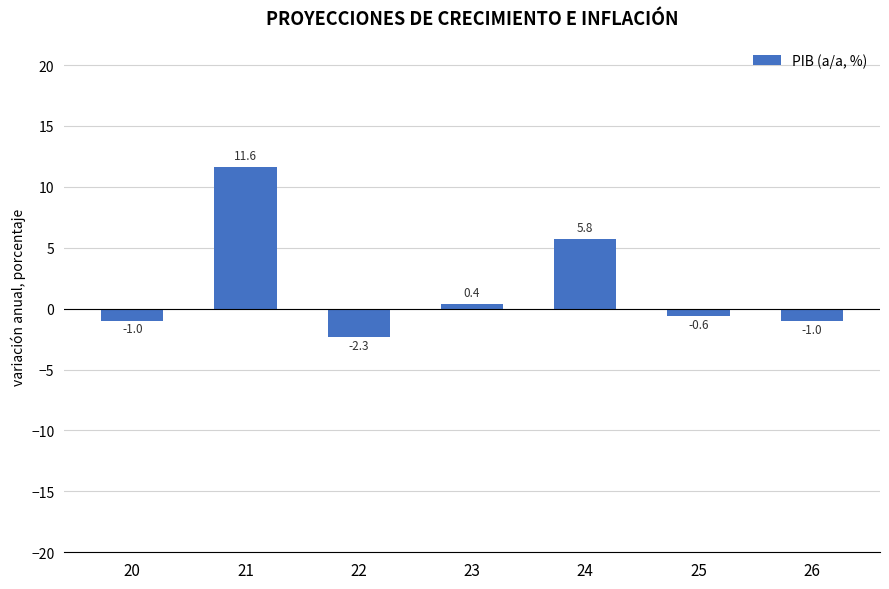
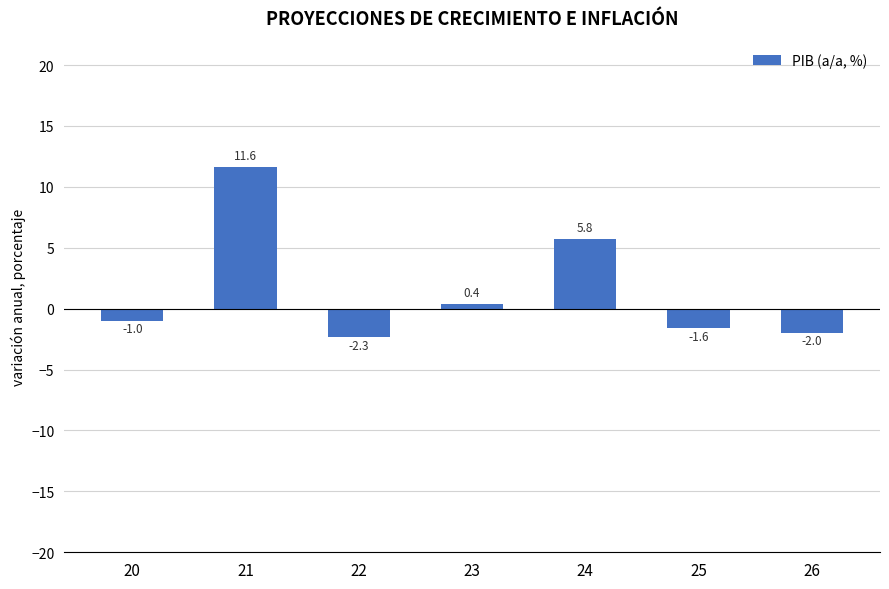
25: -0.6 -> -1.6
26: -1.0 -> -2.0
